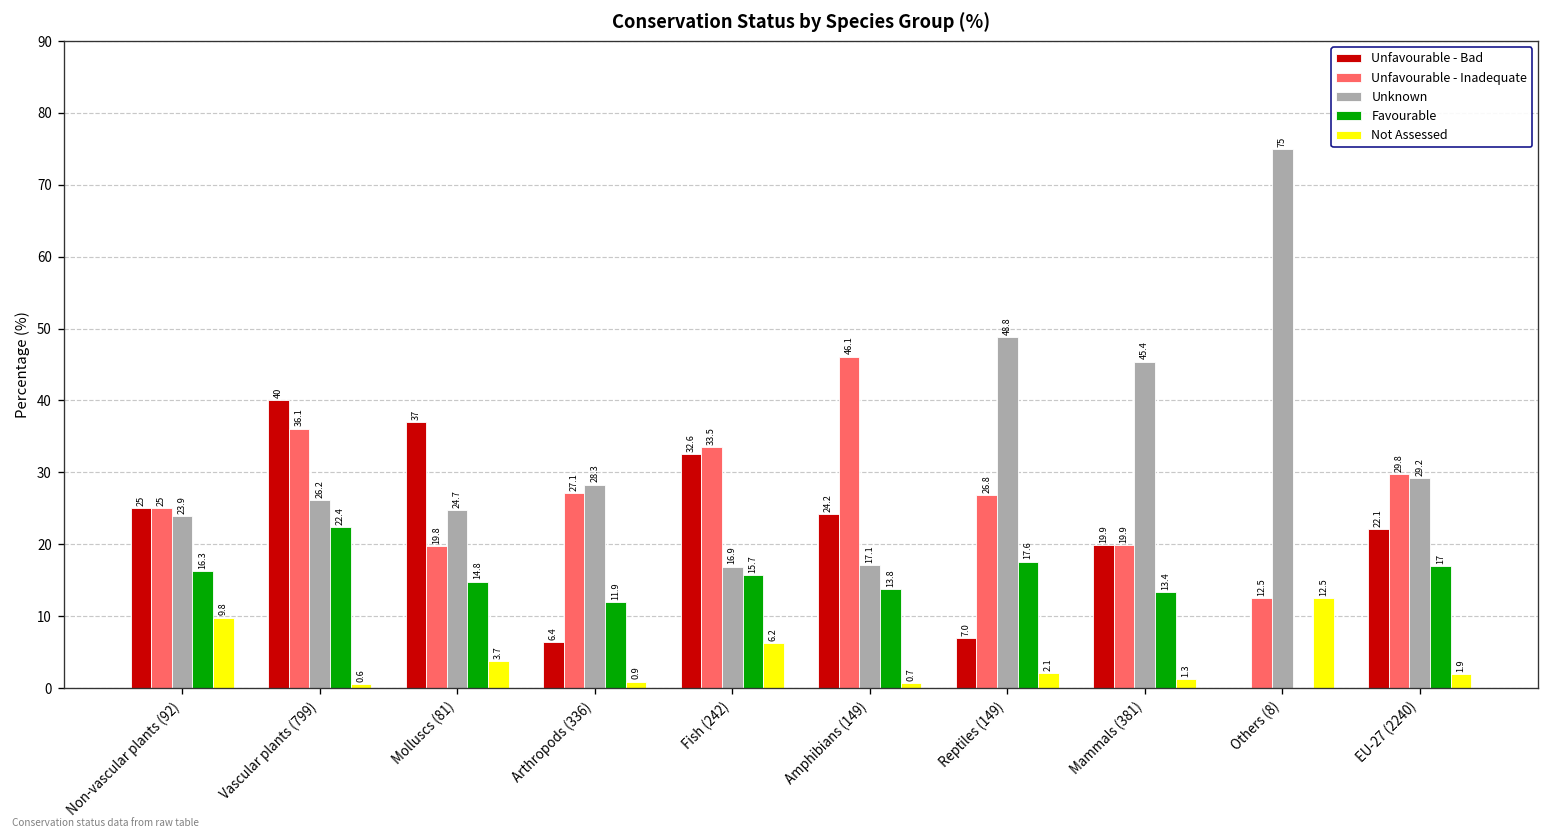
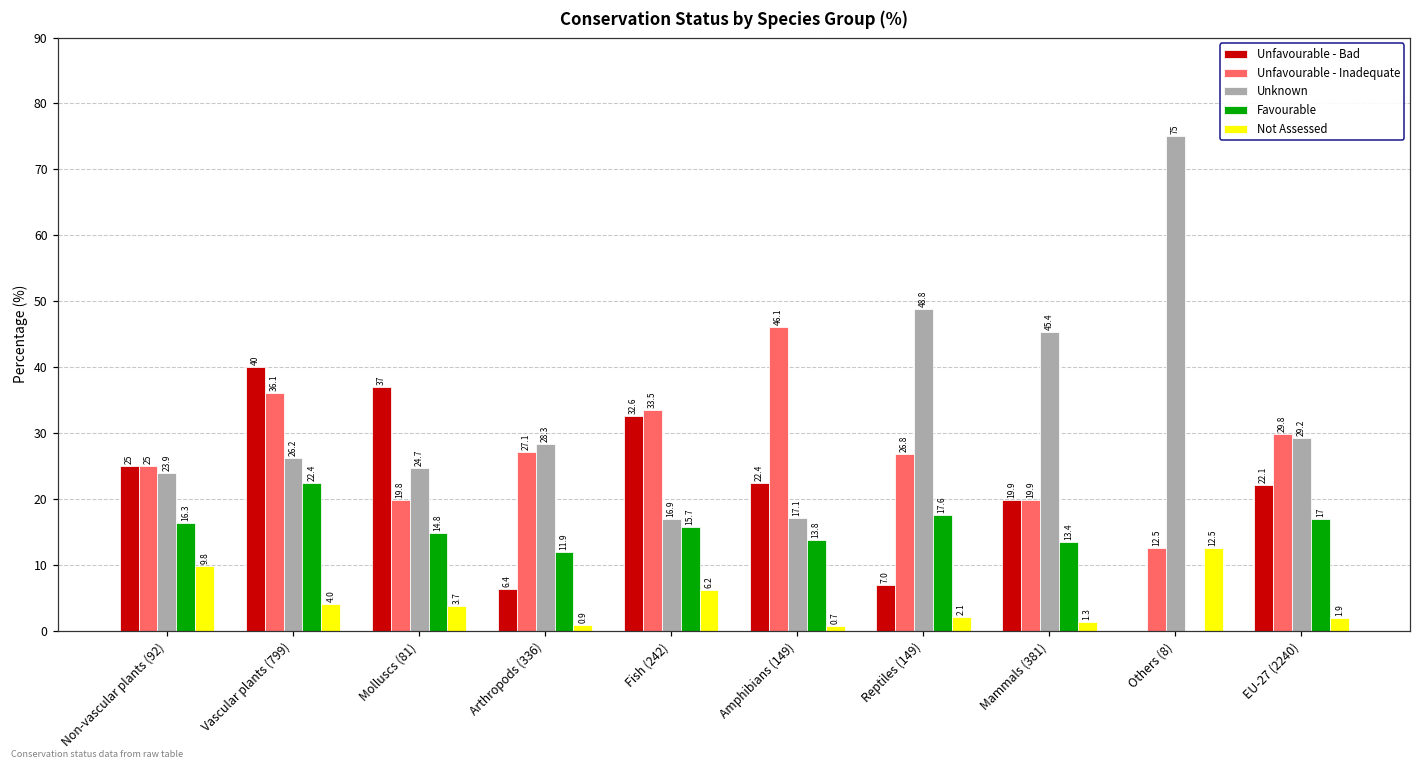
Not Assessed, Vascular plants (799): 0.6 -> 4.0
Unfavourable - Bad, Amphibians (149): 24.2 -> 22.4
